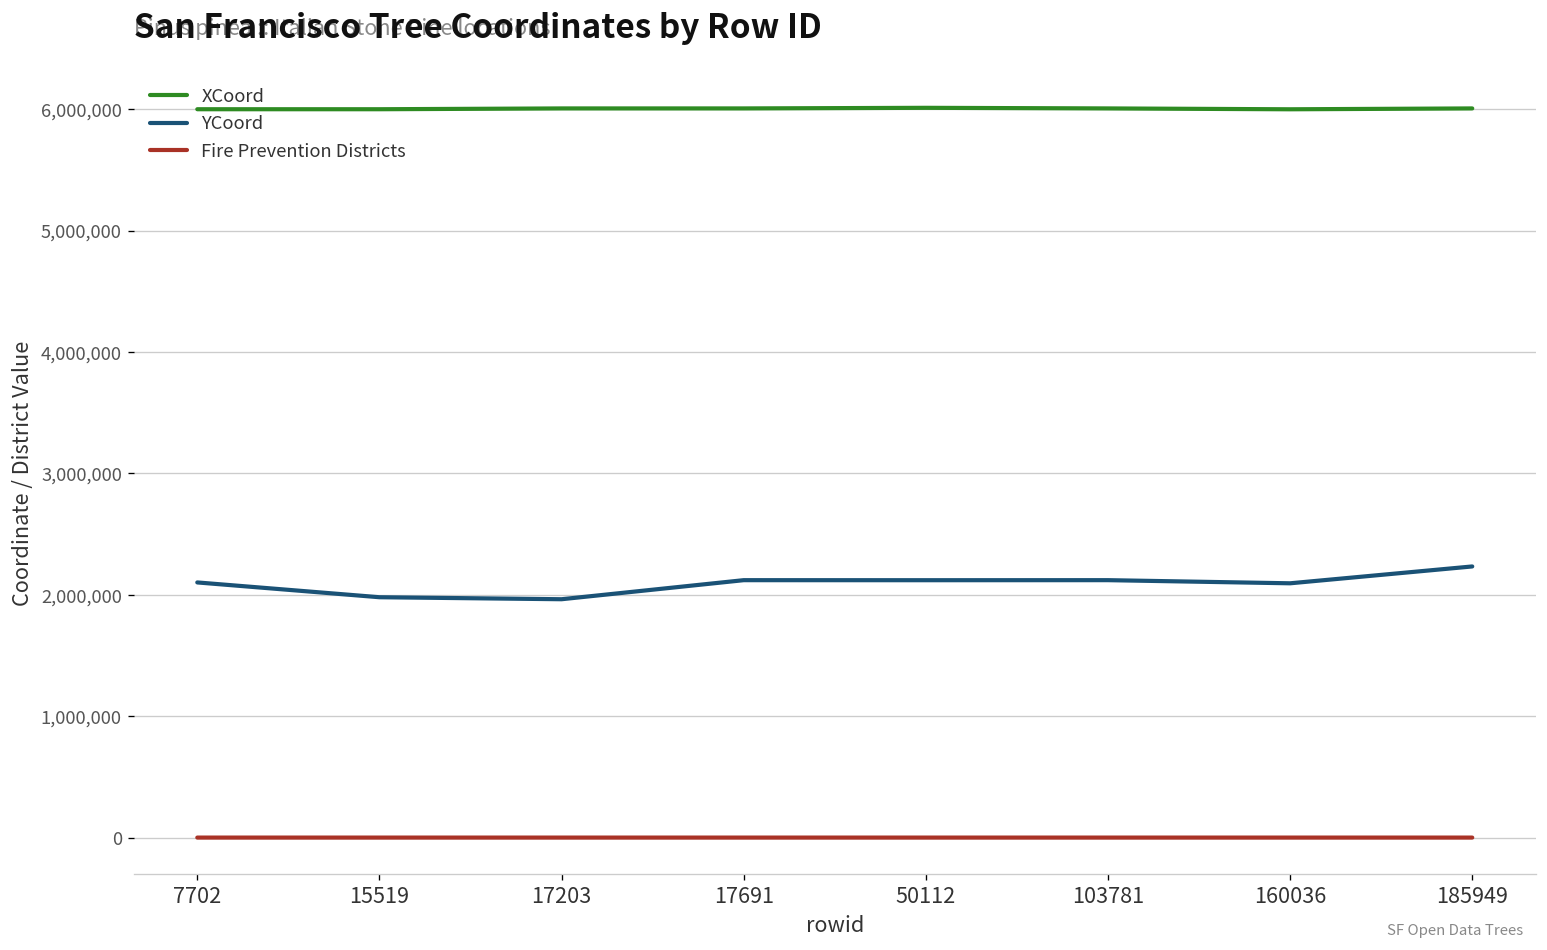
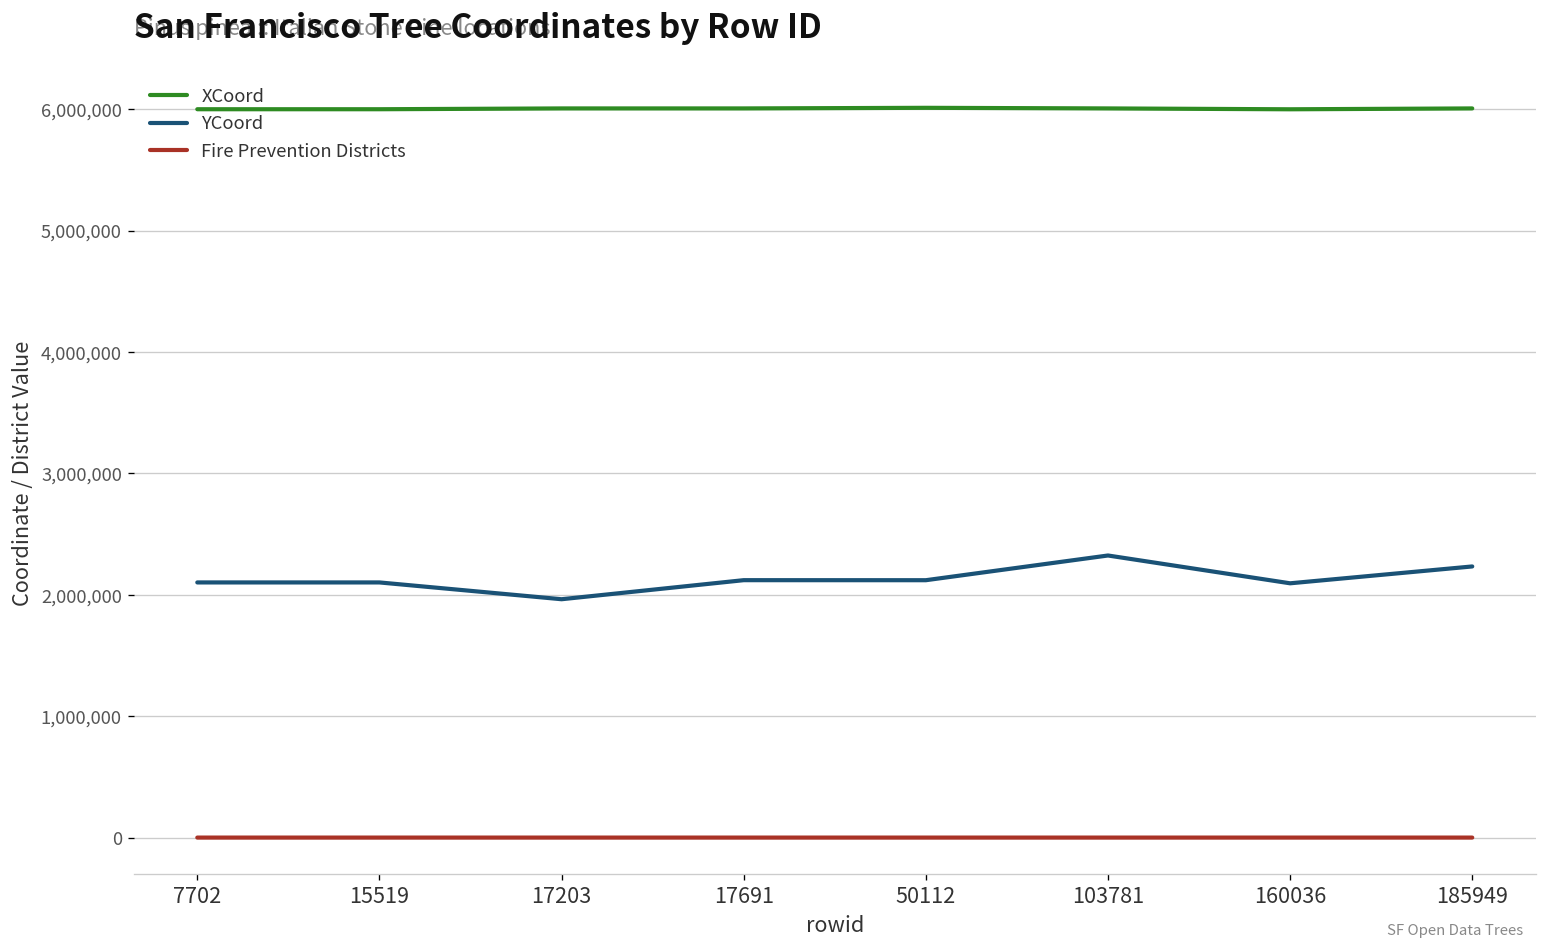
YCoord, 15519: 1,980,000 -> 2,100,000
YCoord, 103781: 2,120,000 -> 2,320,000
